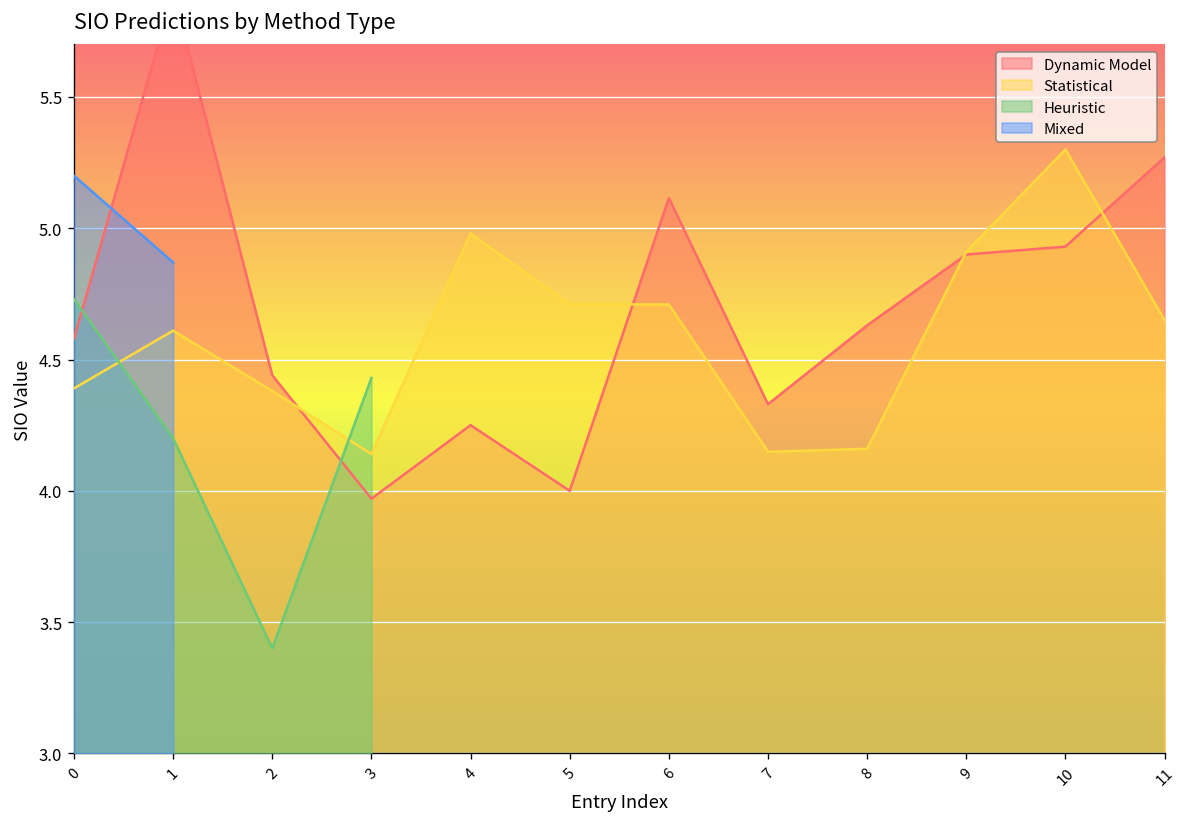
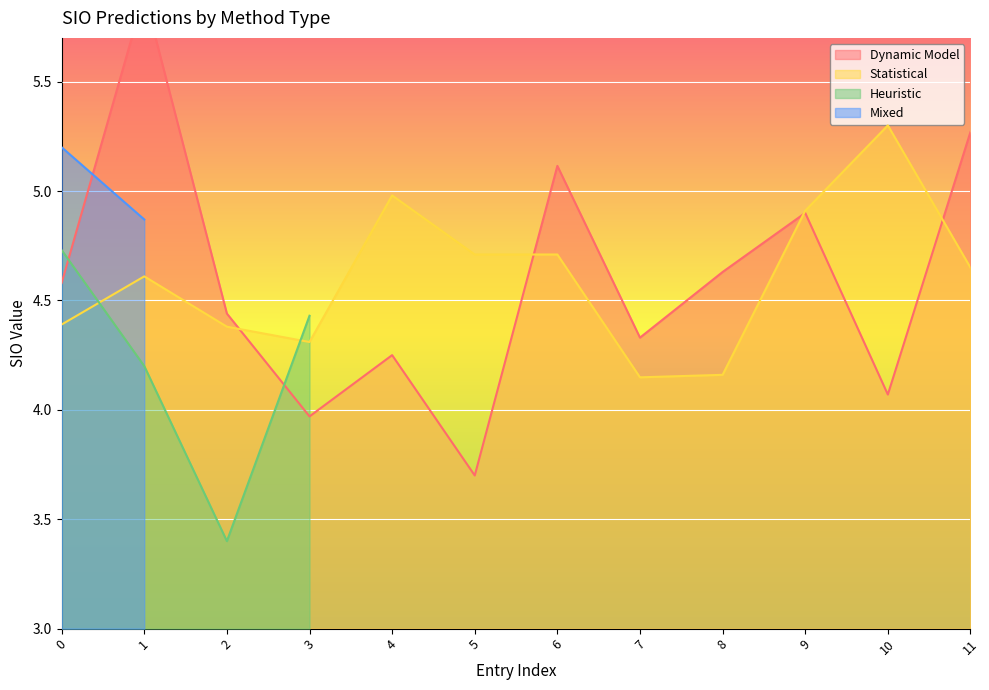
Statistical, 3: 4.14 -> 4.31
Dynamic Model, 5: 4.0 -> 3.7
Dynamic Model, 10: 4.93 -> 4.07
